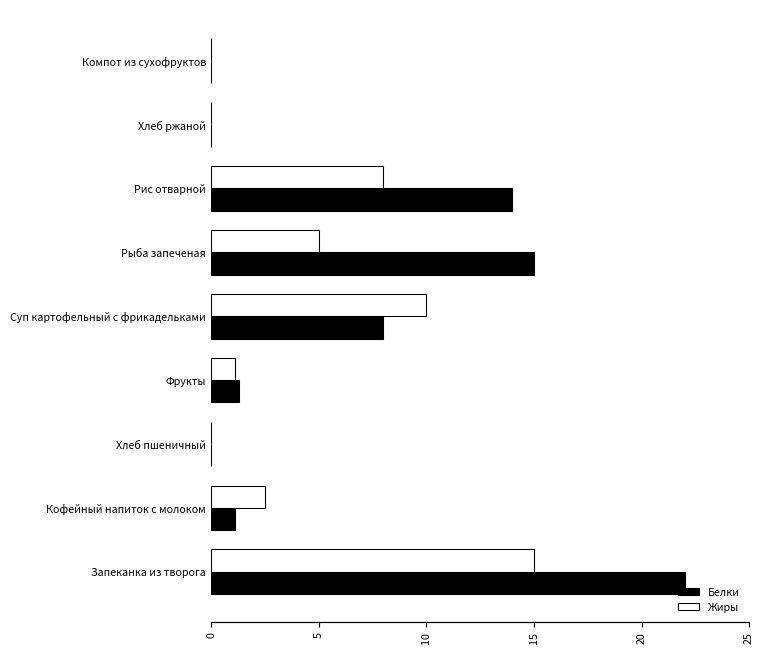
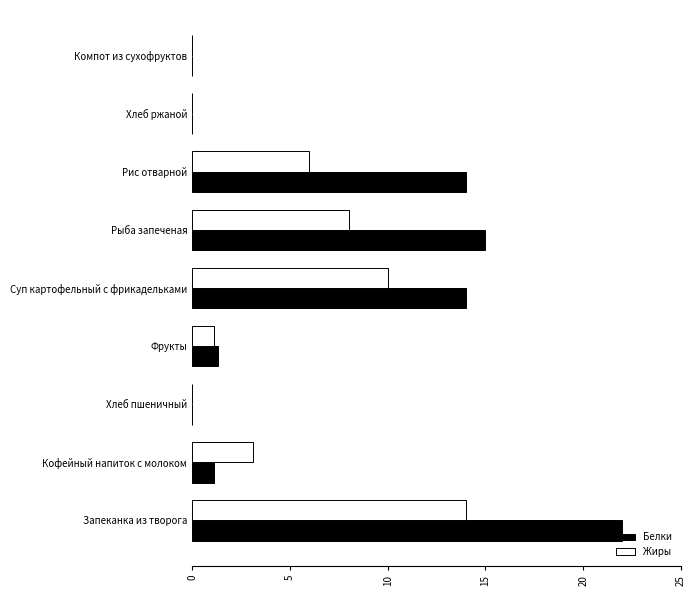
Жиры, Рис отварной: 8 -> 6
Жиры, Рыба запеченая: 5 -> 8
Белки, Суп картофельный с фрикадельками: 8 -> 14
Жиры, Кофейный напиток с молоком: 2.5 -> 3.1
Жиры, Запеканка из творога: 15 -> 14
